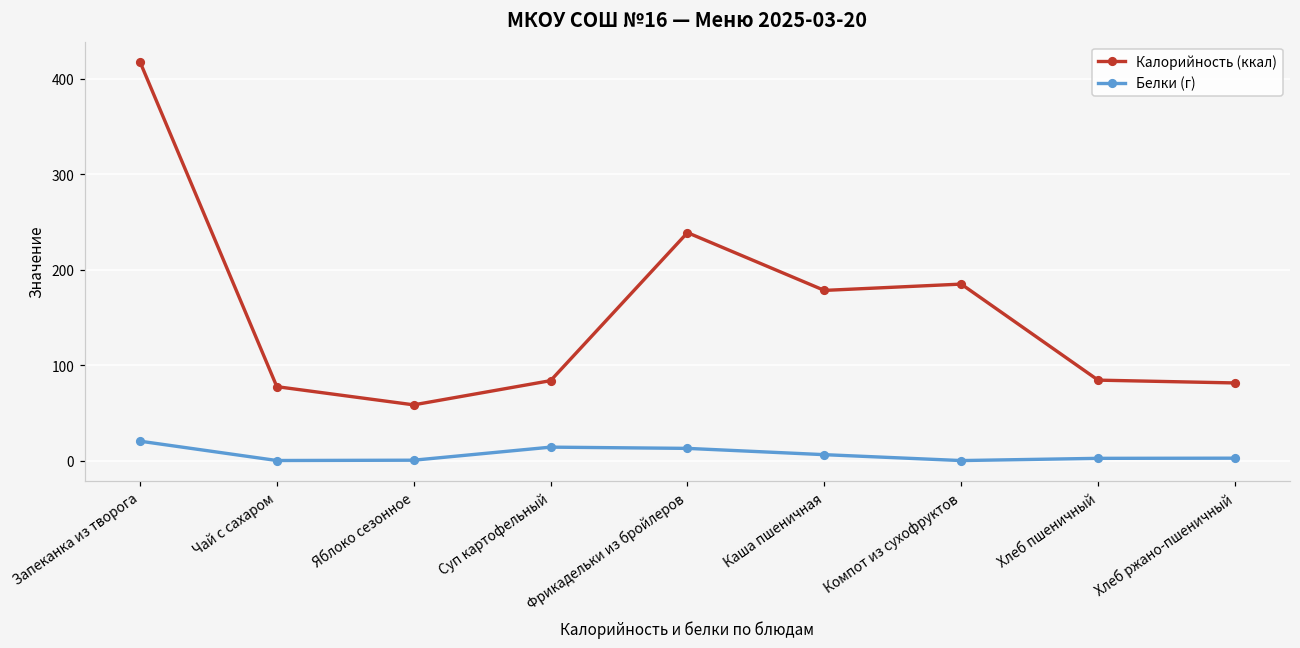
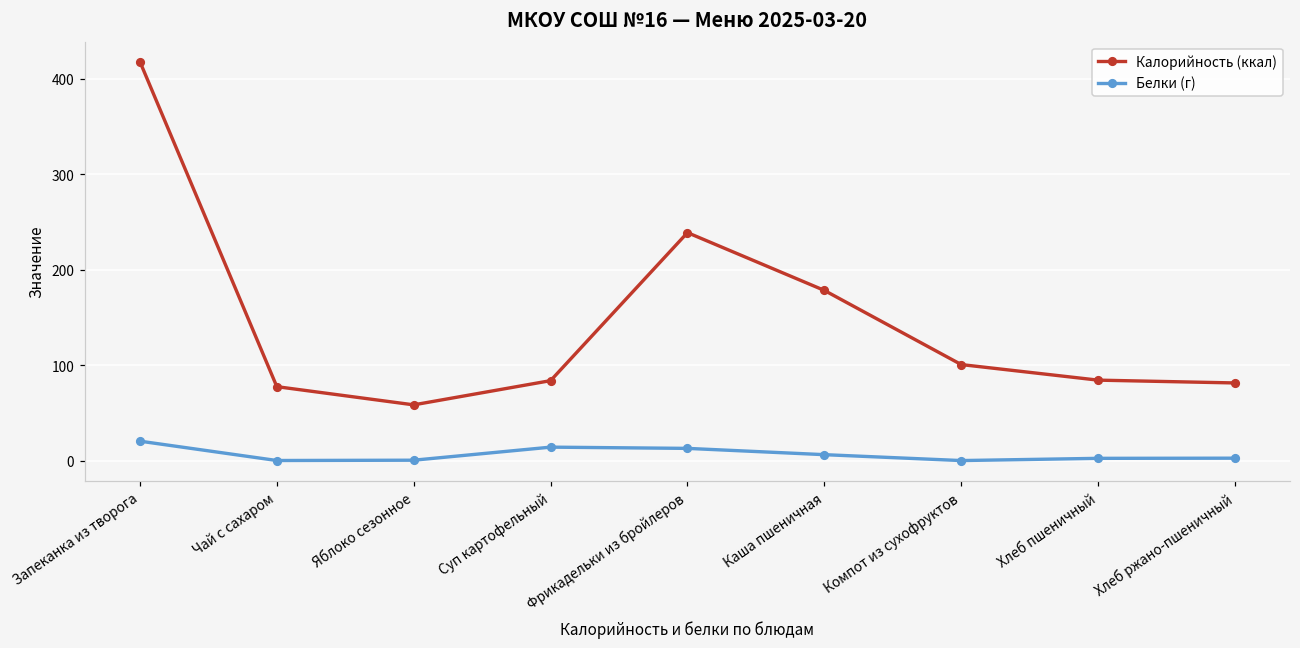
Калорийность (ккал), Компот из сухофруктов: 190 -> 100
